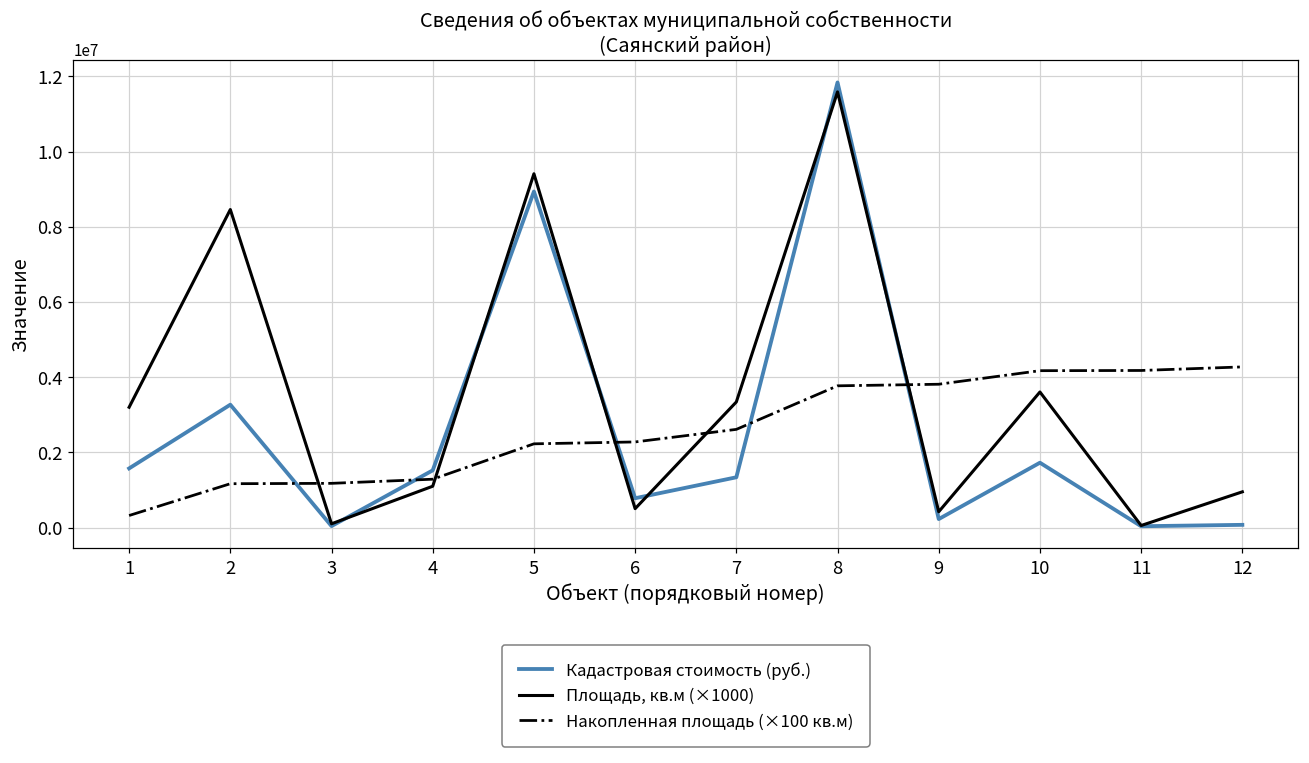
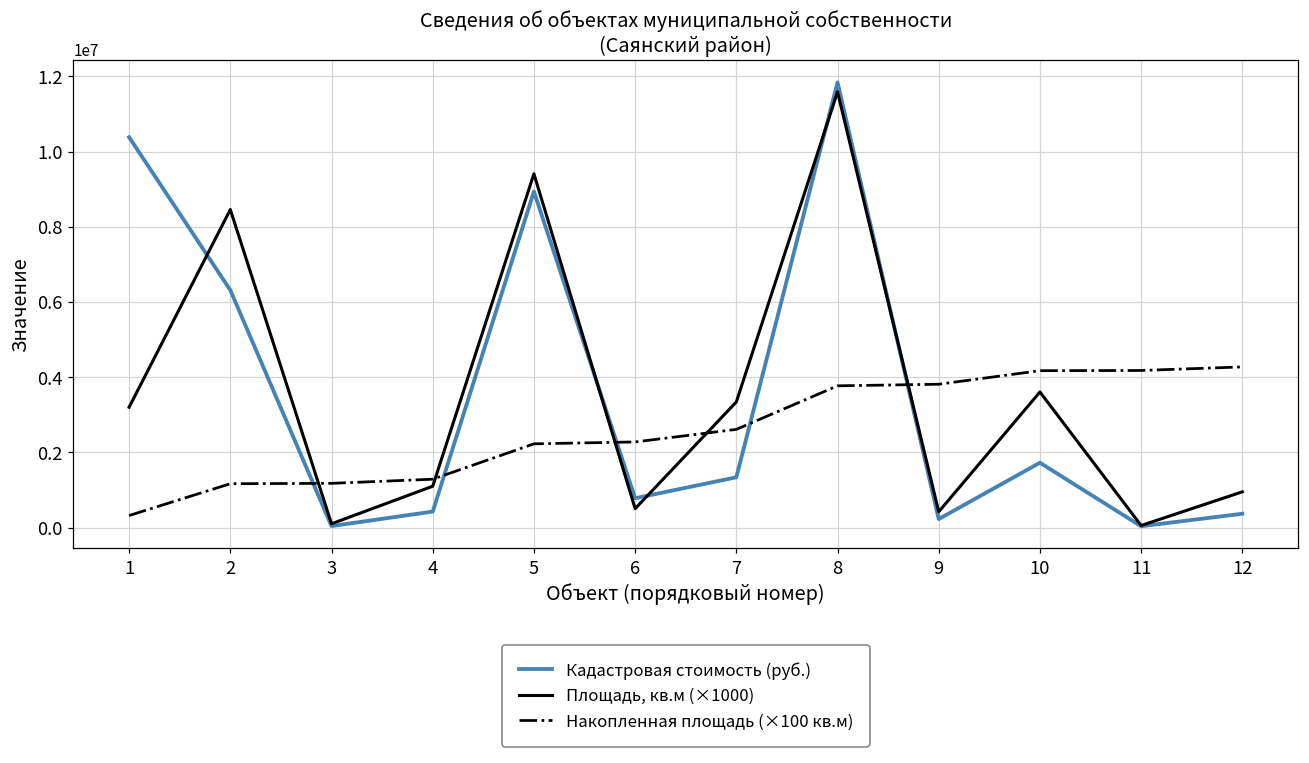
Кадастровая стоимость (руб.), 1: 1600000 -> 10400000
Кадастровая стоимость (руб.), 2: 3300000 -> 6300000
Кадастровая стоимость (руб.), 4: 1500000 -> 400000
Кадастровая стоимость (руб.), 12: 100000 -> 400000
